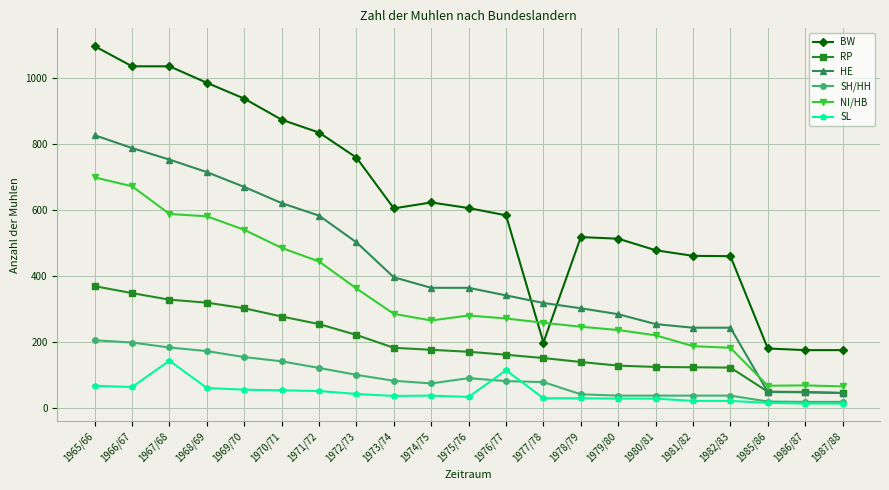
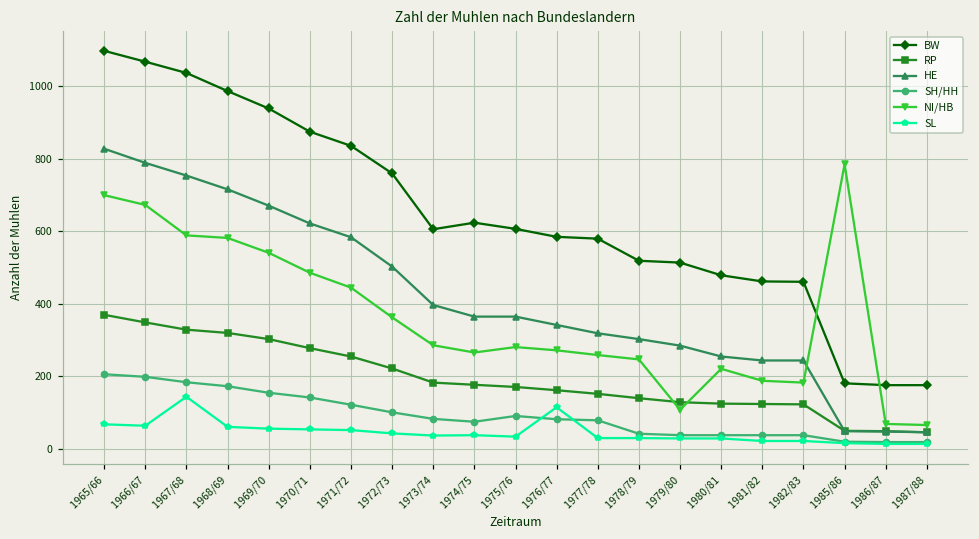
BW, 1966/67: 1040 -> 1070
BW, 1977/78: 200 -> 580
NI/HB, 1979/80: 240 -> 110
NI/HB, 1985/86: 70 -> 780
